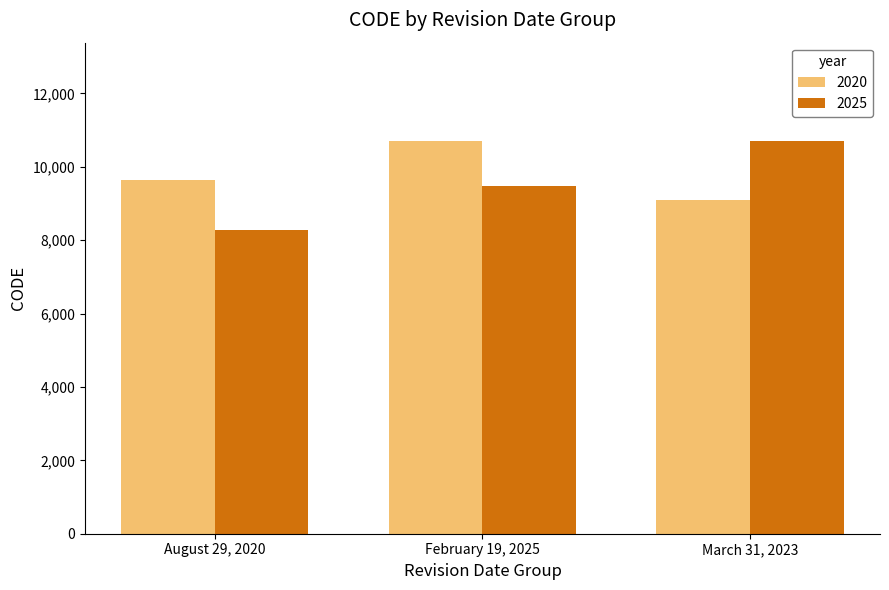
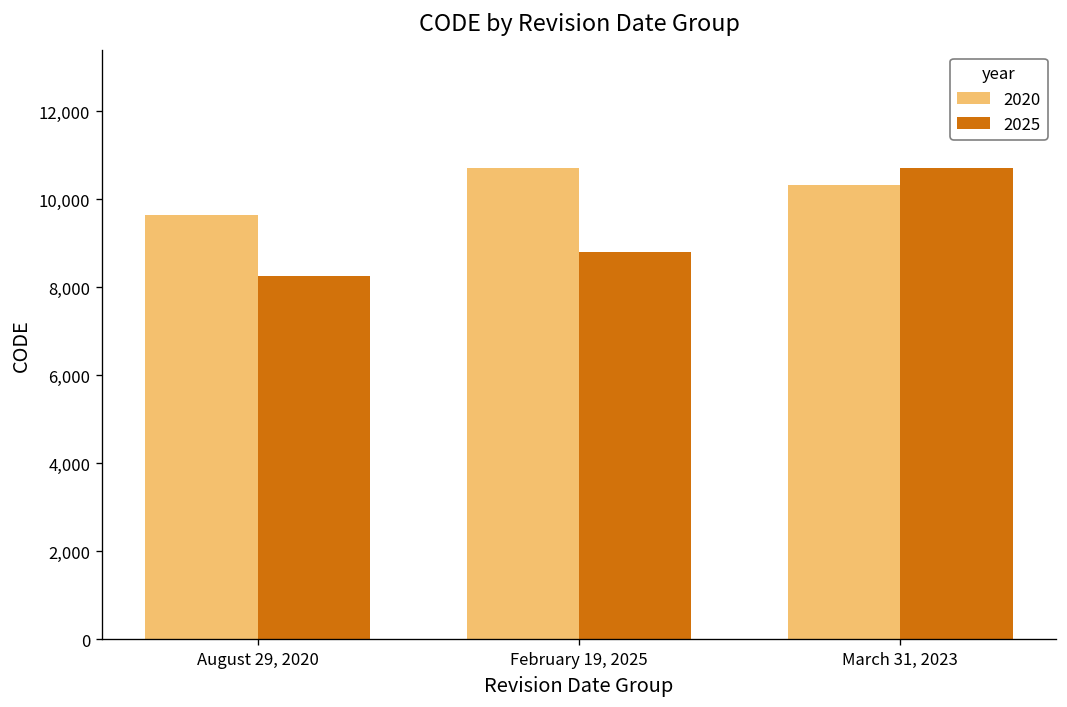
2025, February 19, 2025: 9,500 -> 8,800
2020, March 31, 2023: 9,100 -> 10,300
